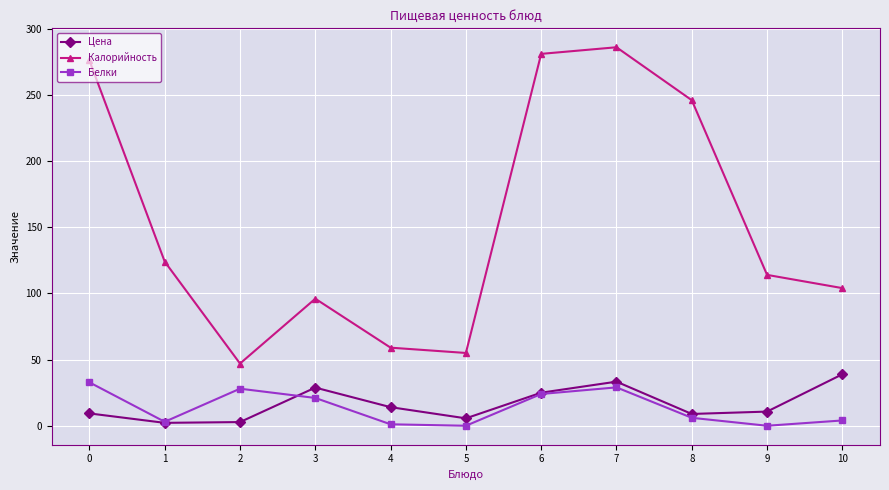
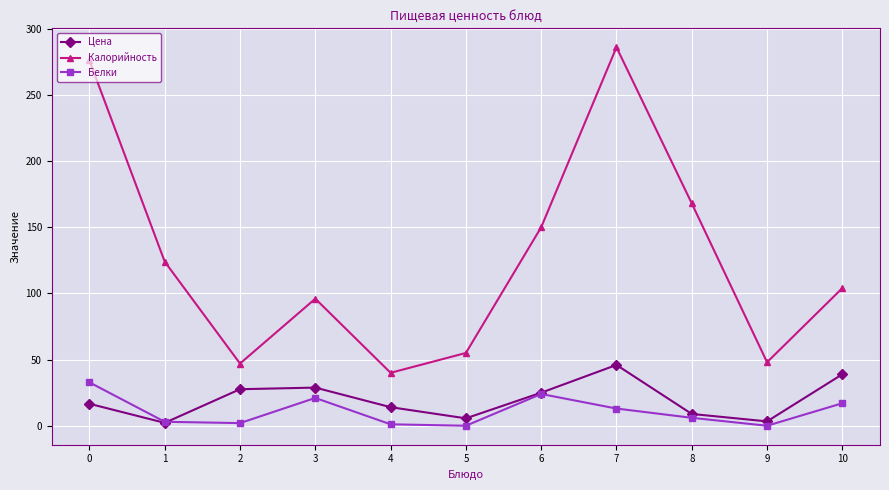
Цена, 0: 9 -> 17
Цена, 2: 3 -> 28
Белки, 2: 28 -> 2
Калорийность, 4: 59 -> 40
Калорийность, 6: 281 -> 150
Цена, 7: 33 -> 46
Белки, 7: 29 -> 13
Калорийность, 8: 246 -> 168
Цена, 9: 11 -> 3
Калорийность, 9: 114 -> 48
Белки, 10: 4 -> 17
